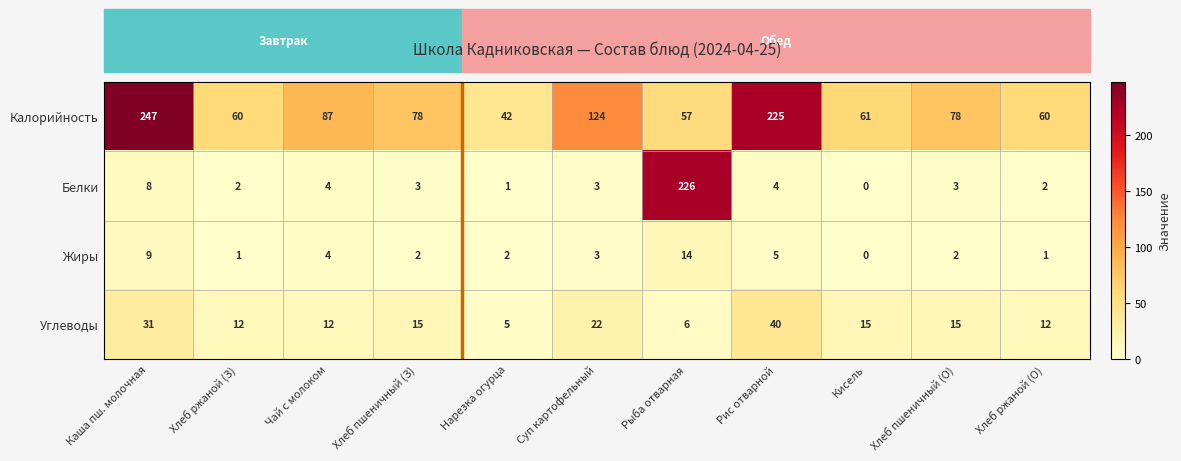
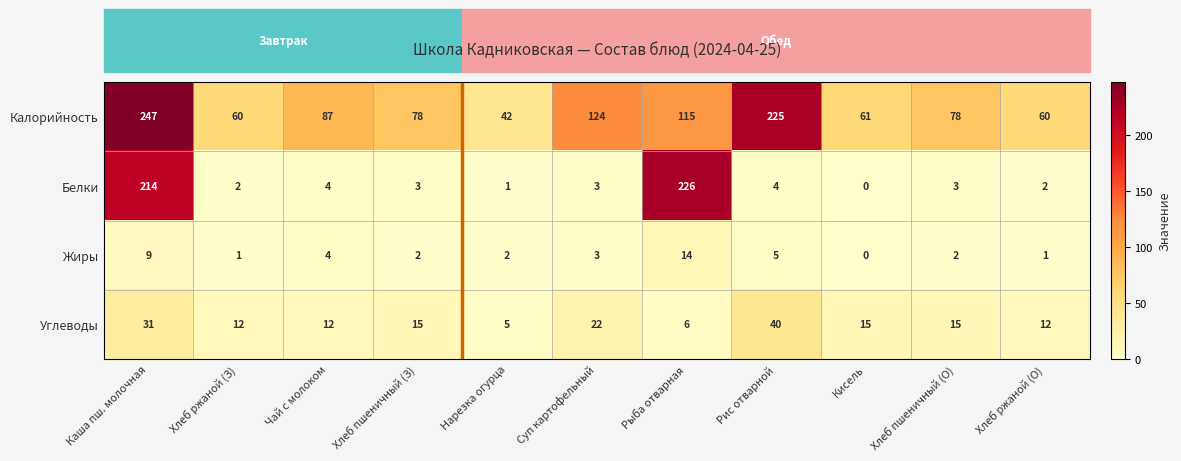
Калорийность, Рыба отварная: 57 -> 115
Белки, Каша пш. молочная: 8 -> 214
